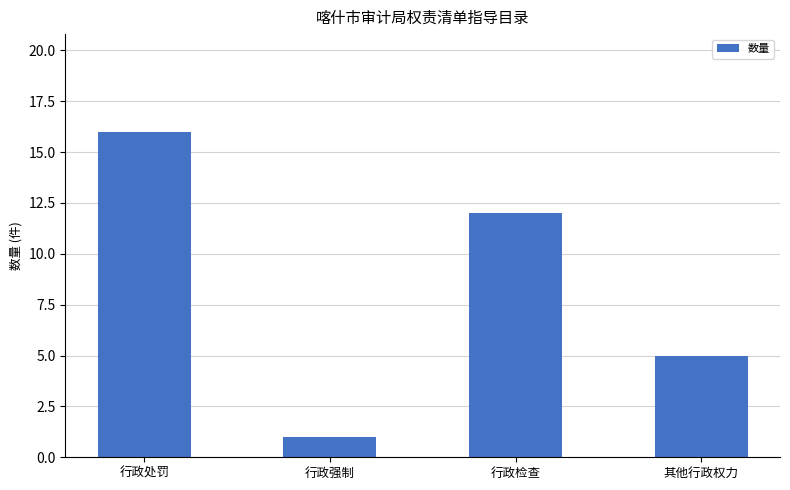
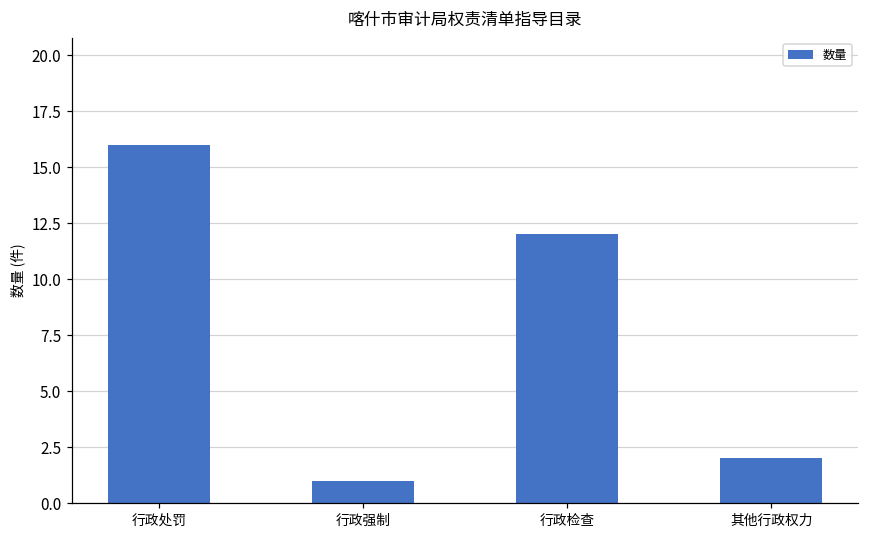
其他行政权力: 5 -> 2
